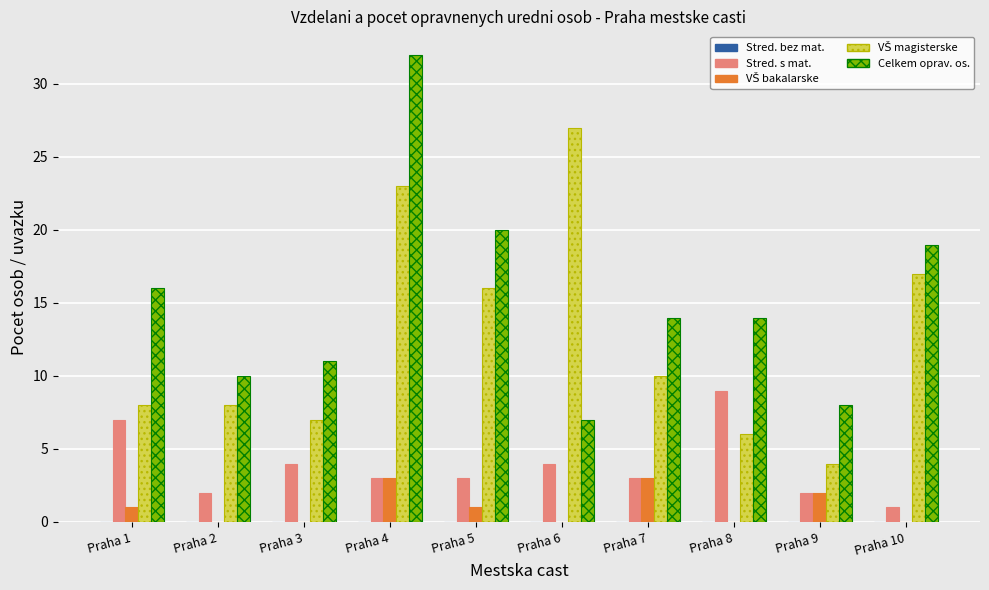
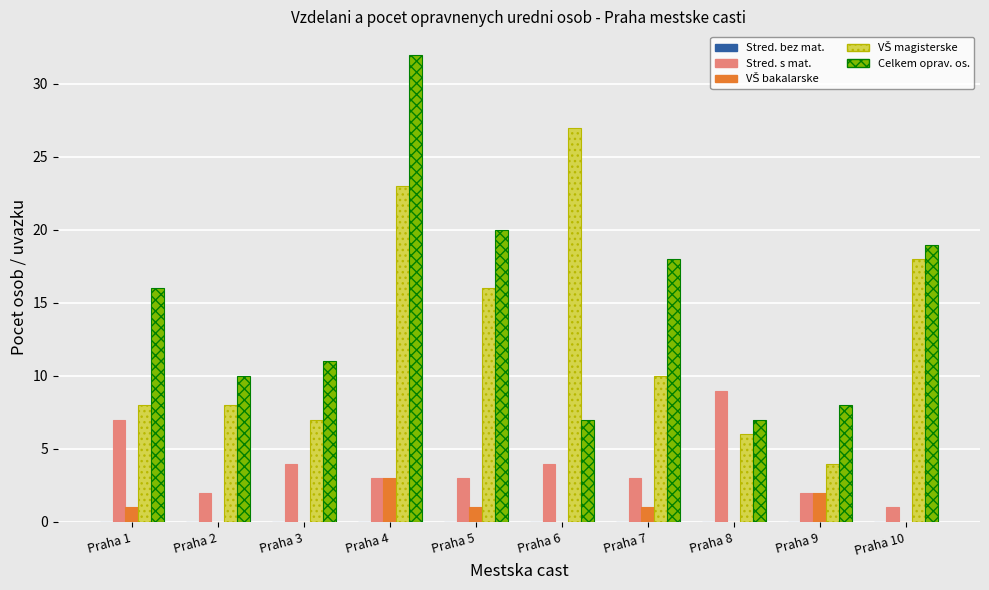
VŠ bakalarske, Praha 7: 3 -> 1
Celkem oprav. os., Praha 7: 14 -> 18
Celkem oprav. os., Praha 8: 14 -> 7
VŠ magisterske, Praha 10: 17 -> 18
